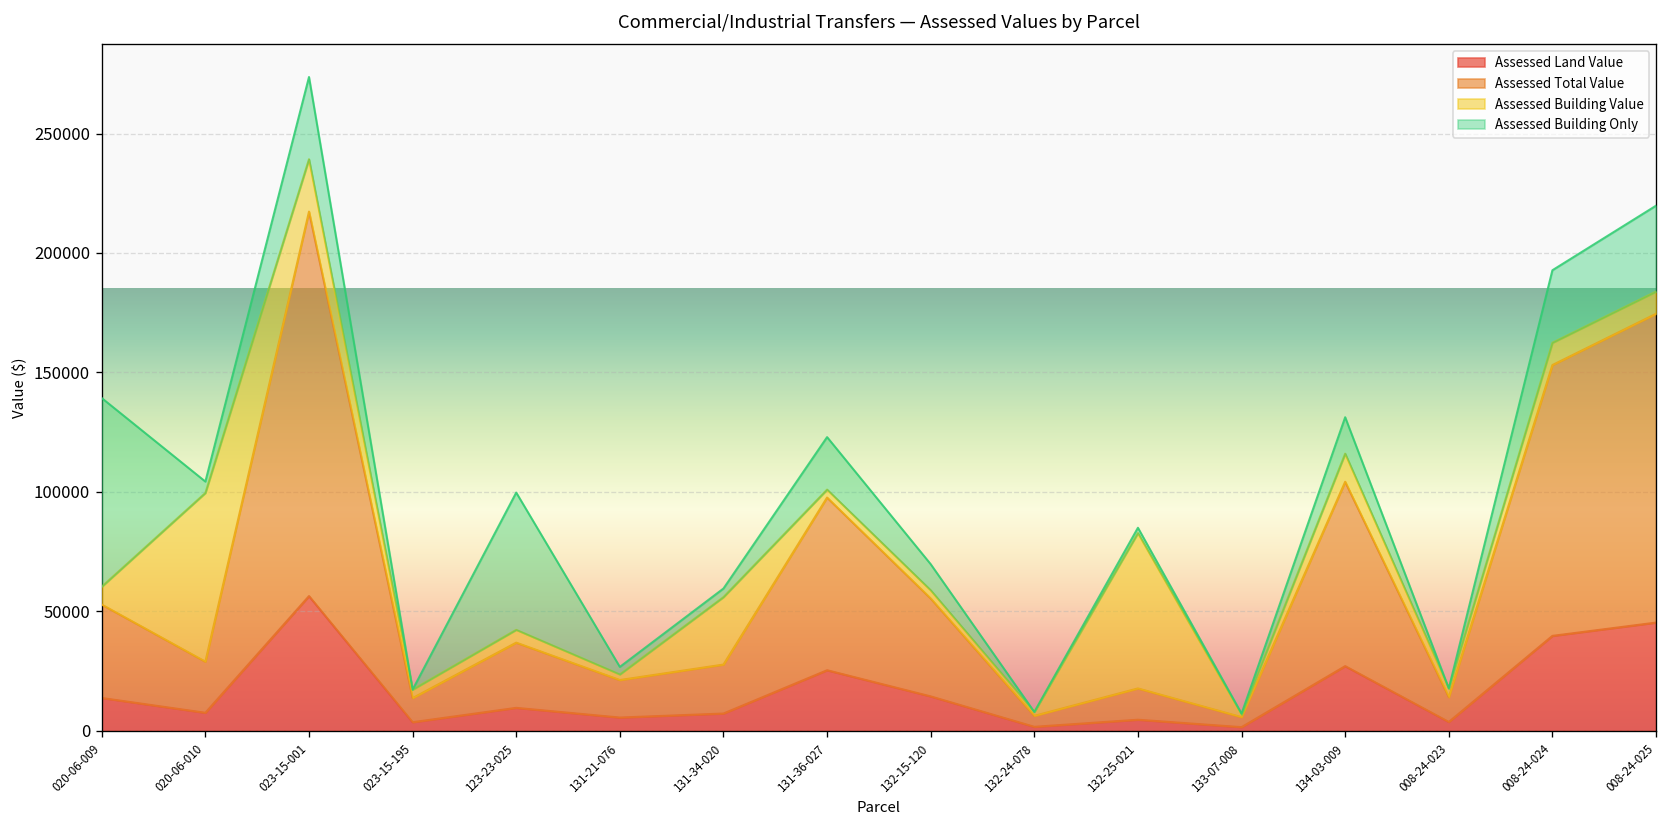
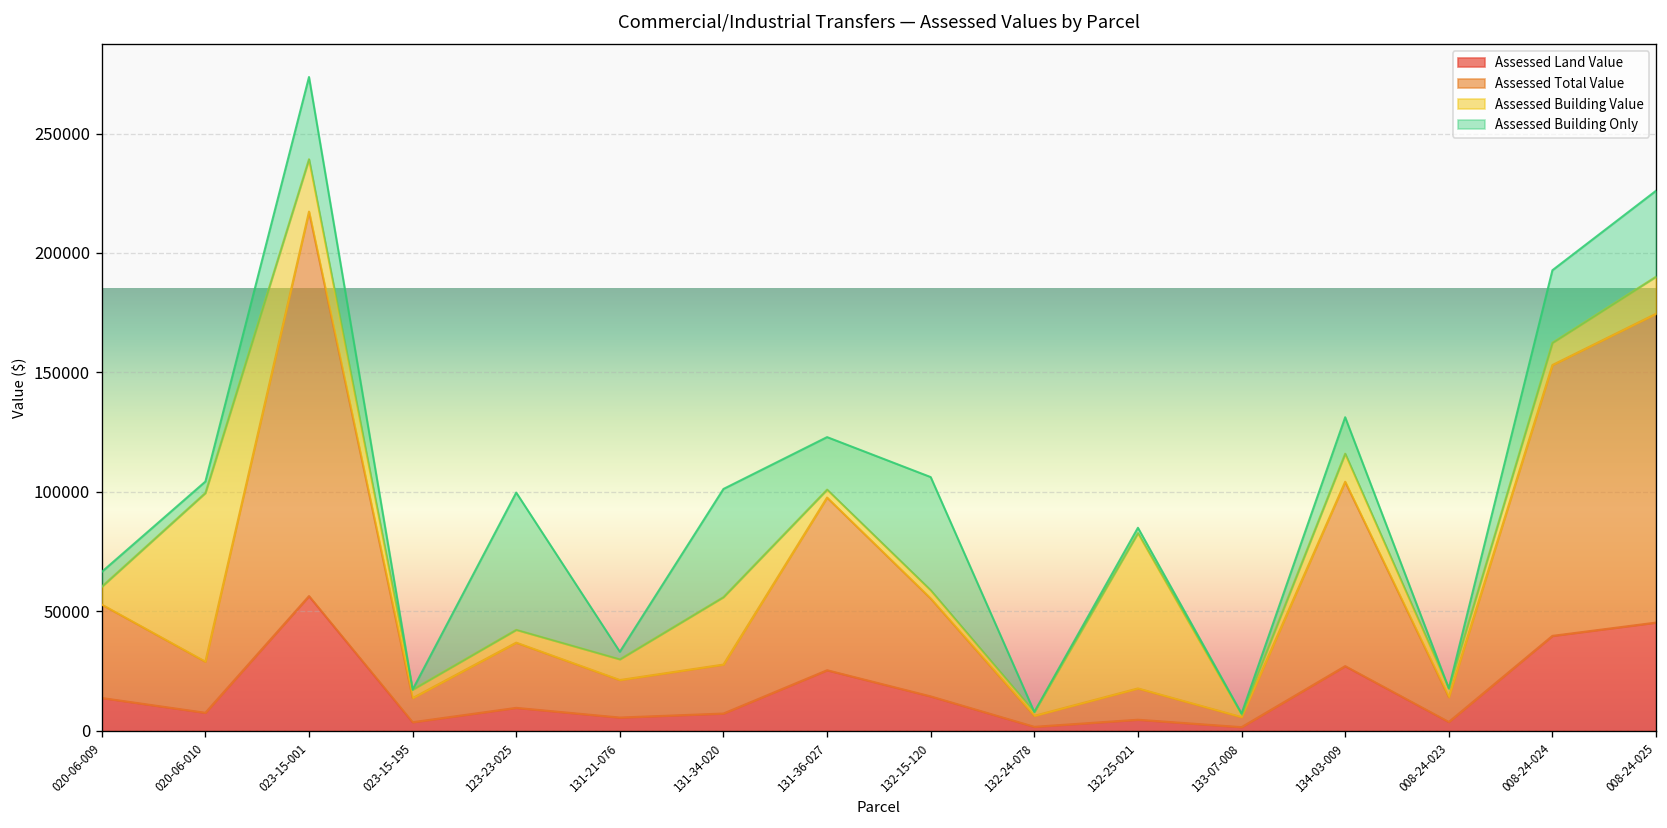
Assessed Building Only, 020-06-009: 79000 -> 6000
Assessed Building Value, 131-21-076: 2000 -> 9000
Assessed Building Only, 131-34-020: 4000 -> 45000
Assessed Building Only, 132-15-120: 11000 -> 47000
Assessed Building Value, 008-24-025: 9000 -> 16000
